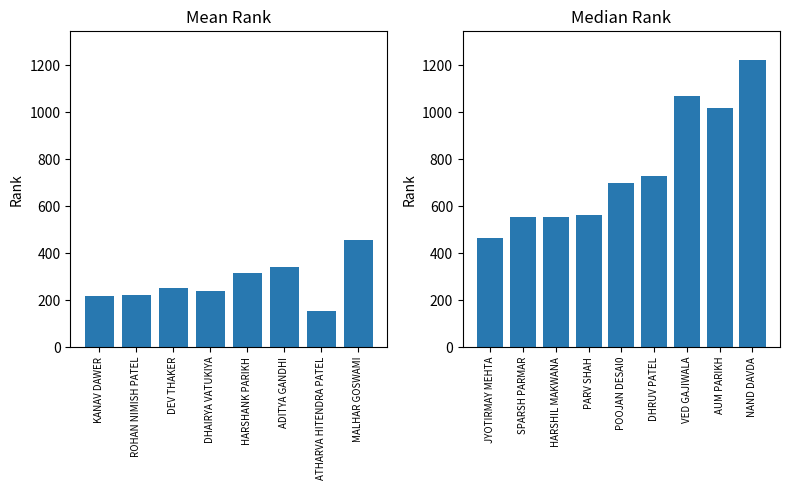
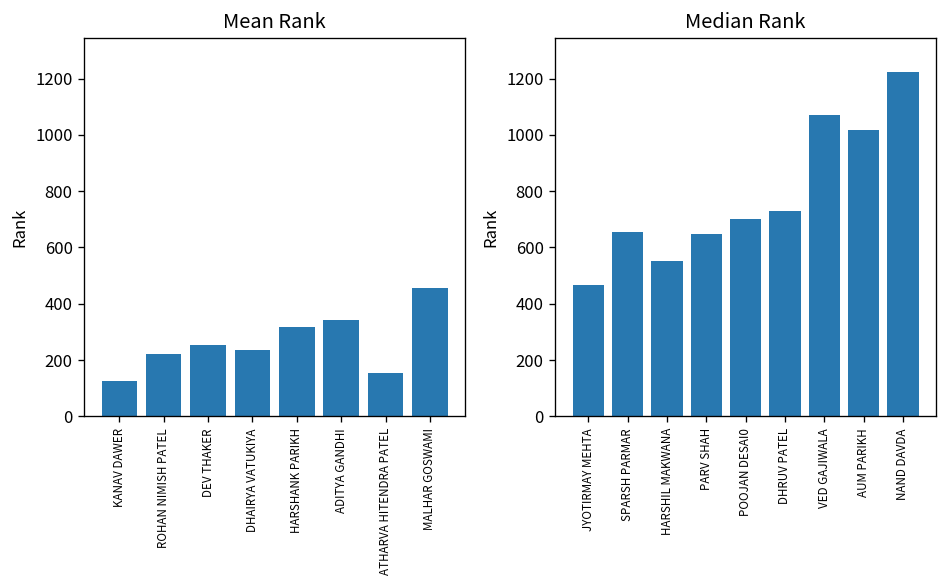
Mean Rank, KANAV DAWER: 220 -> 130
Median Rank, SPARSH PARMAR: 550 -> 660
Median Rank, PARV SHAH: 560 -> 650
